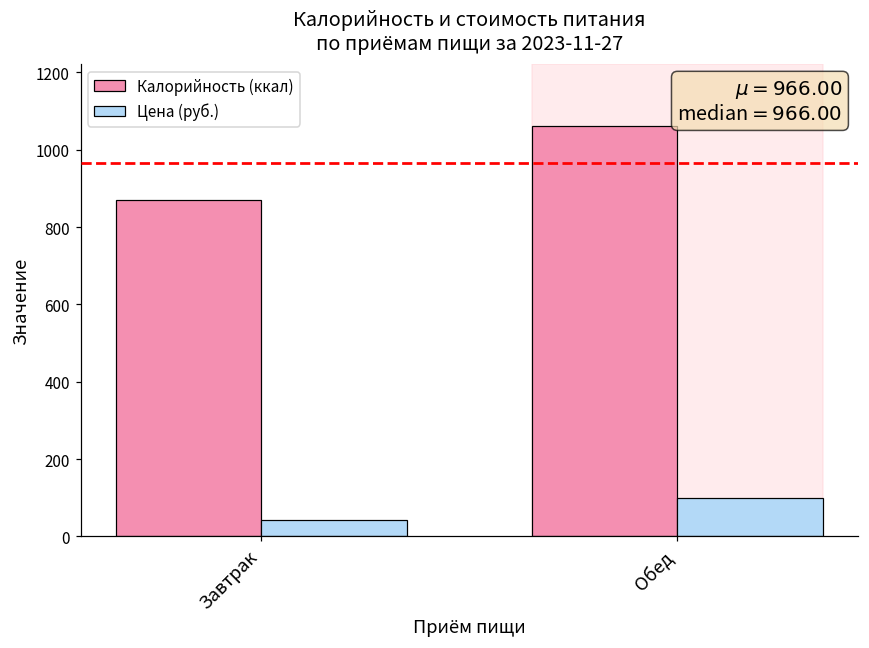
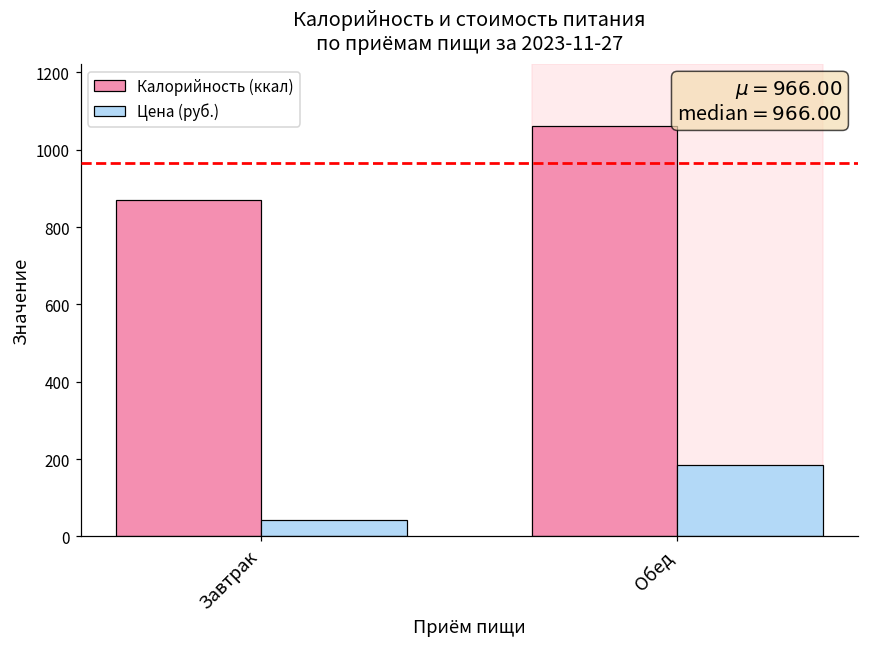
Цена (руб.), Обед: 100 -> 180
